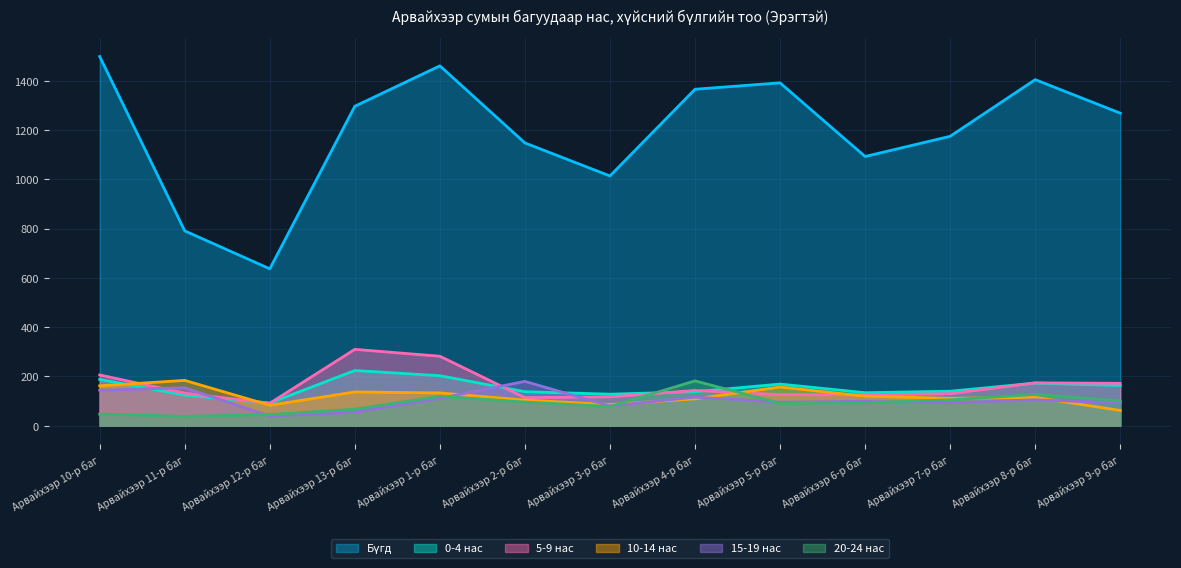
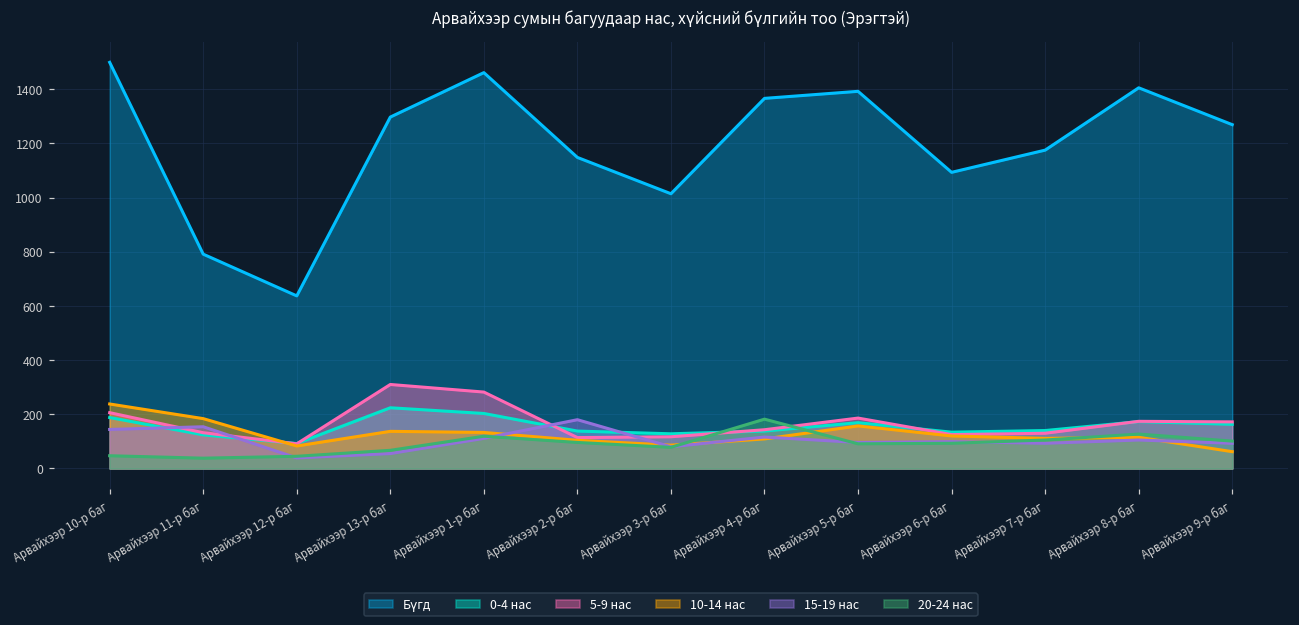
10-14 нас, Арвайхээр 10-р баг: 160 -> 240
5-9 нас, Арвайхээр 5-р баг: 130 -> 190
